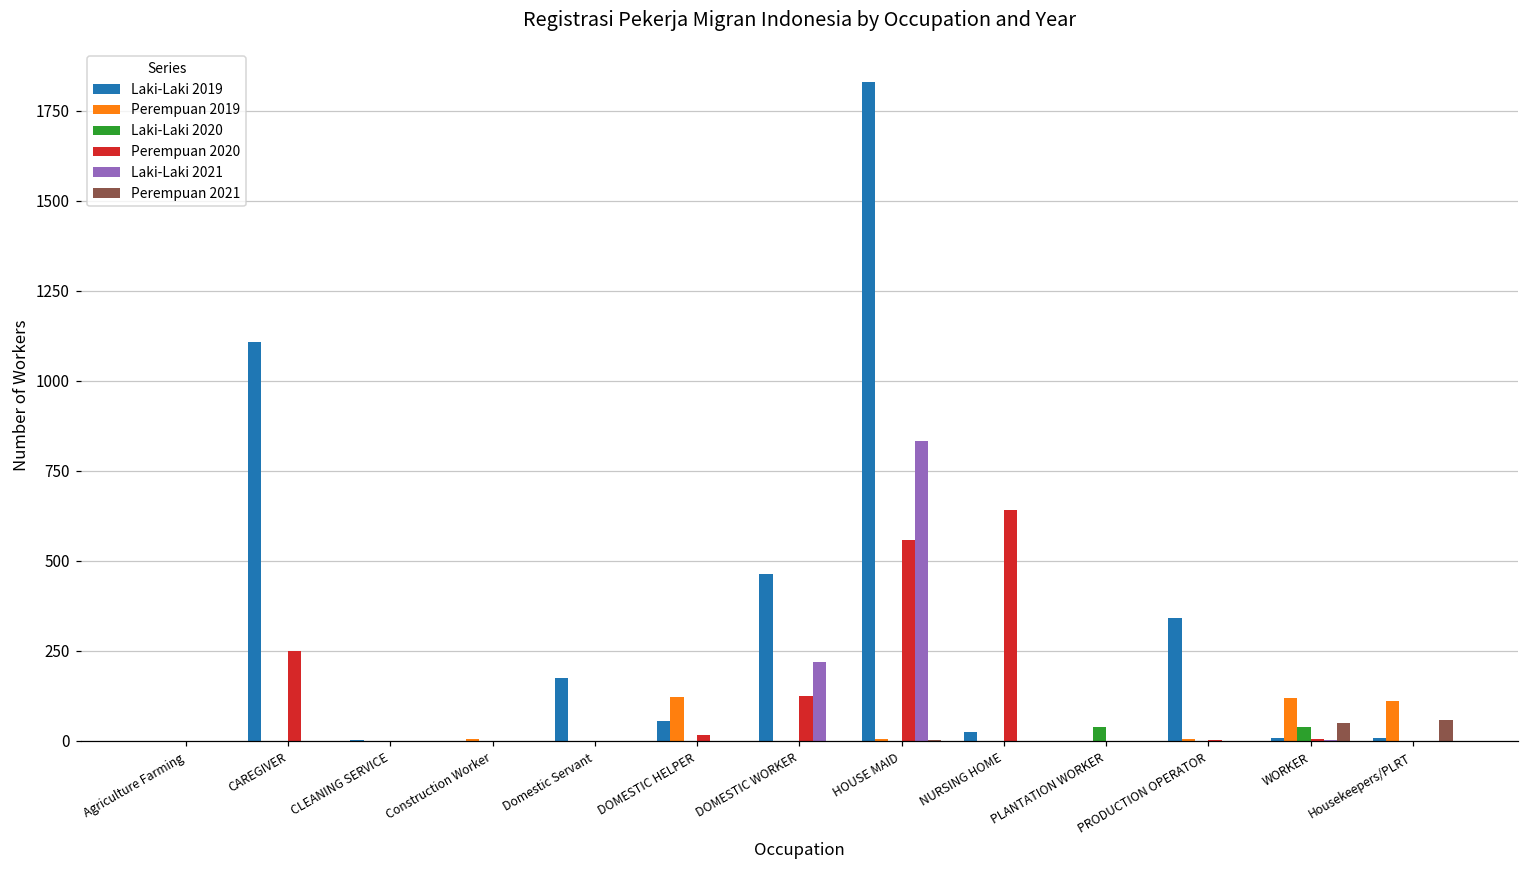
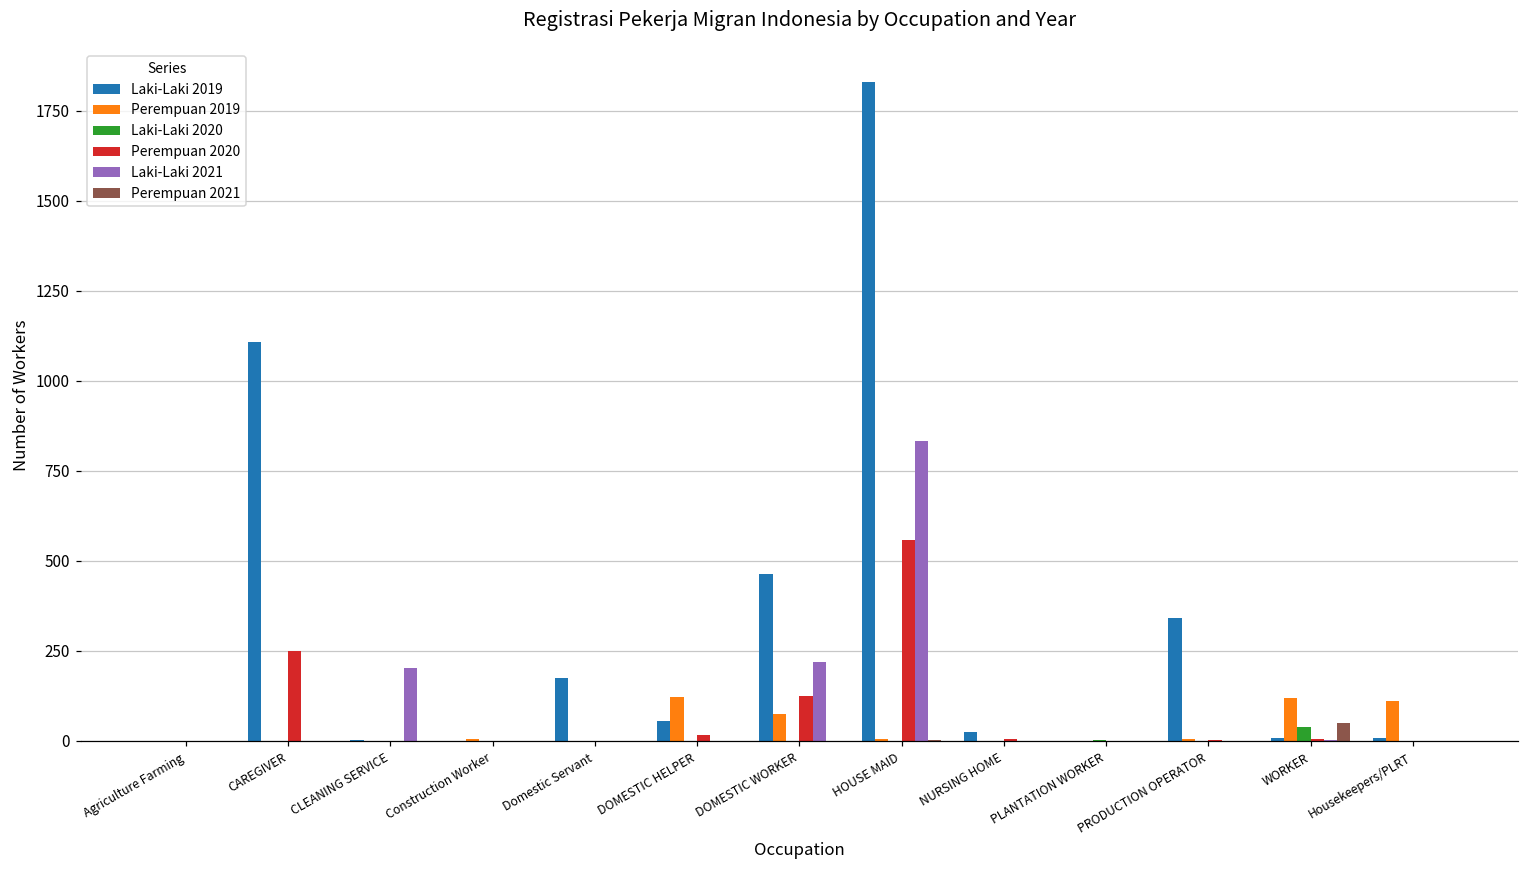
Laki-Laki 2021, CLEANING SERVICE: 0 -> 200
Perempuan 2019, DOMESTIC WORKER: 0 -> 80
Perempuan 2020, NURSING HOME: 640 -> 10
Laki-Laki 2020, PLANTATION WORKER: 40 -> 0
Perempuan 2021, Housekeepers/PLRT: 60 -> 0
